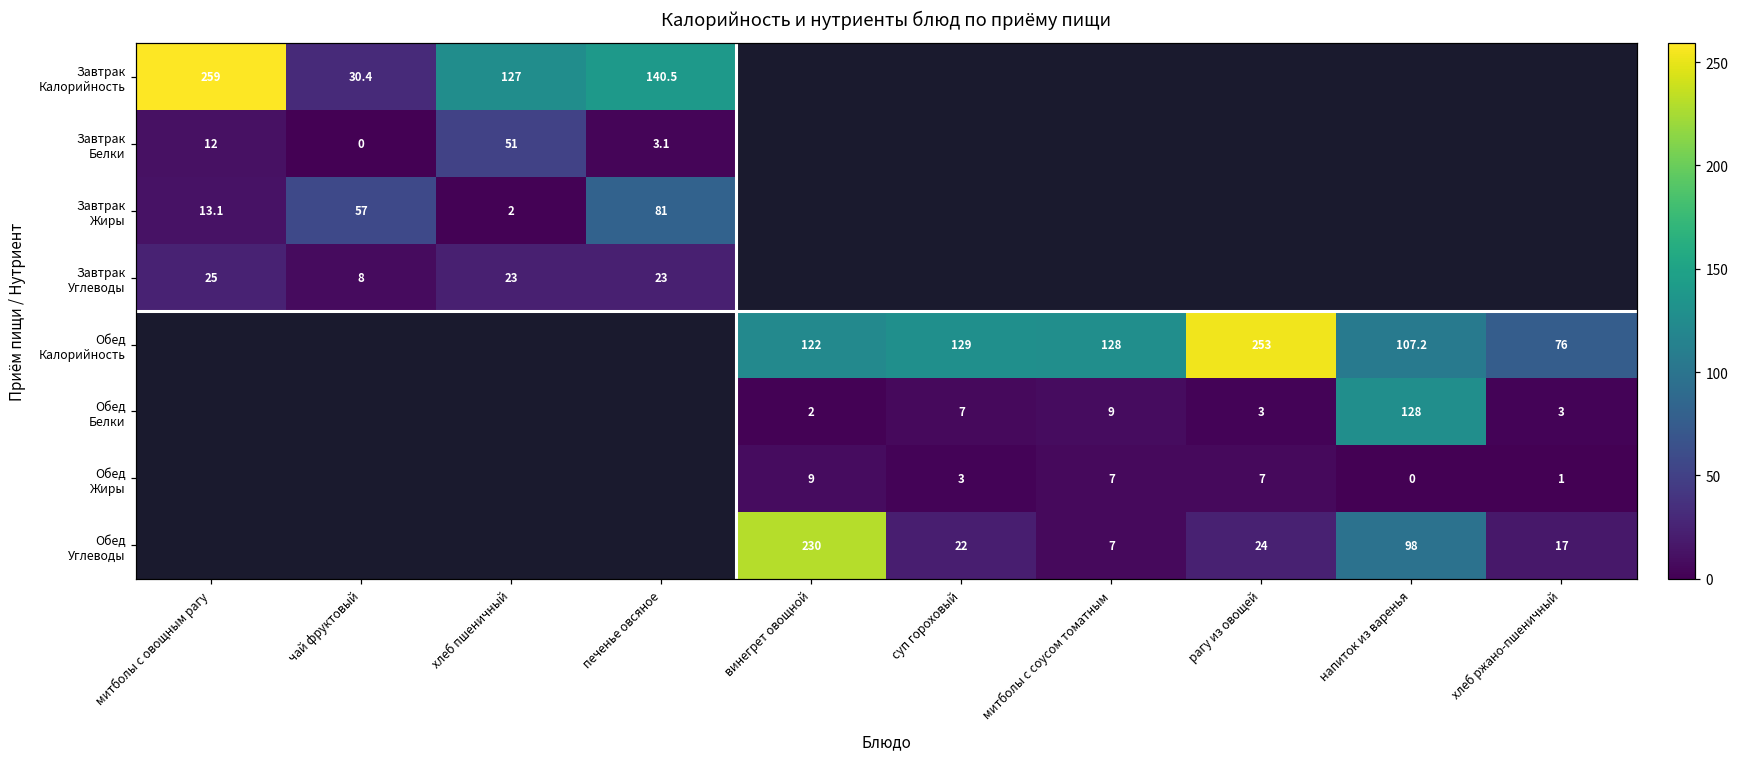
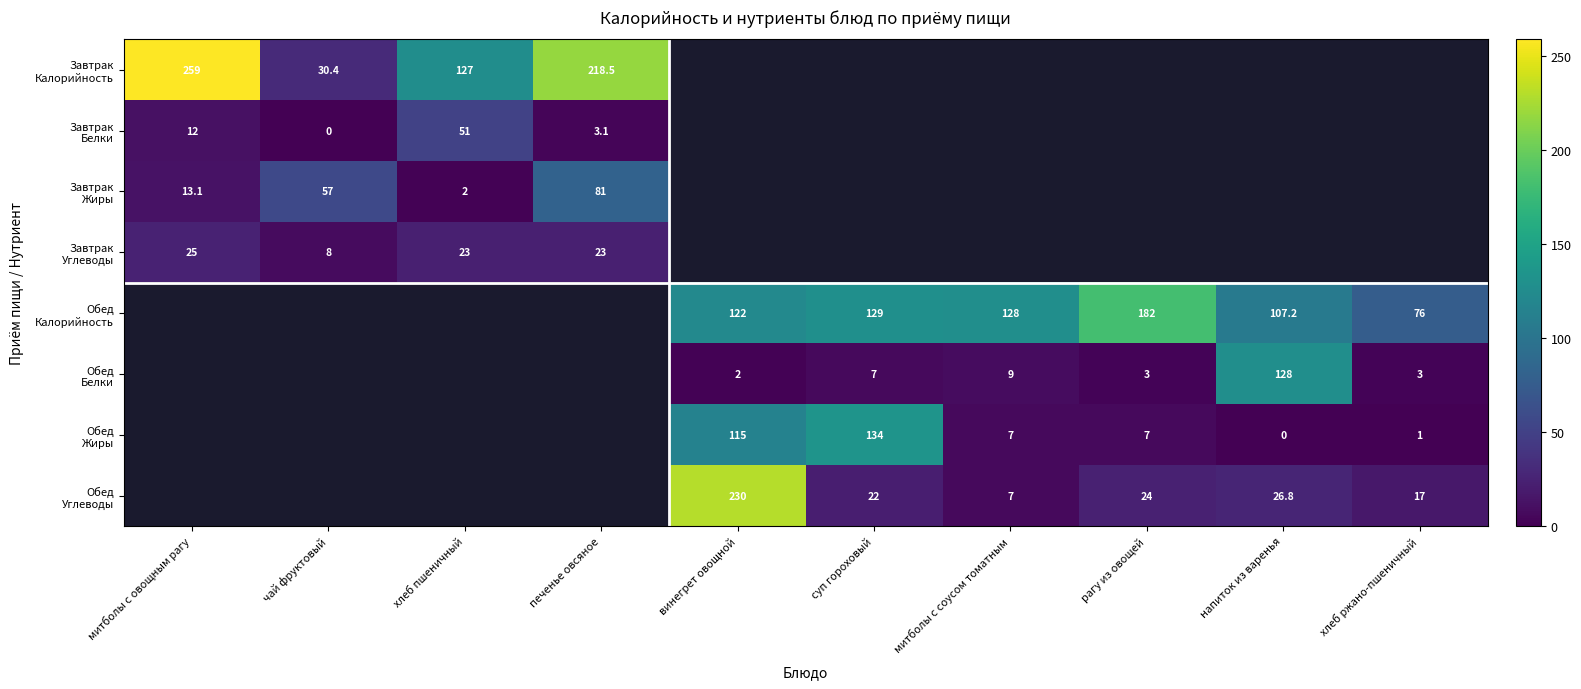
Завтрак Калорийность, печенье овсяное: 140.5 -> 218.5
Обед Калорийность, рагу из овощей: 253 -> 182
Обед Жиры, винегрет овощной: 9 -> 115
Обед Жиры, суп гороховый: 3 -> 134
Обед Углеводы, напиток из варенья: 98 -> 26.8
